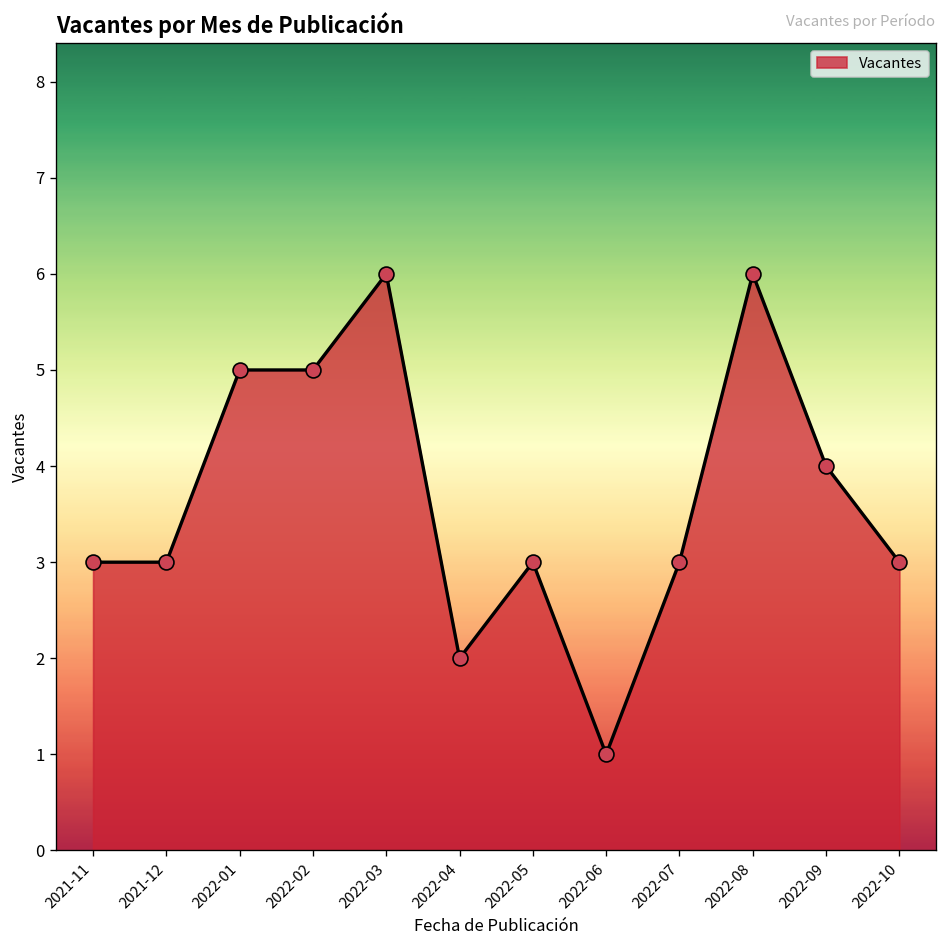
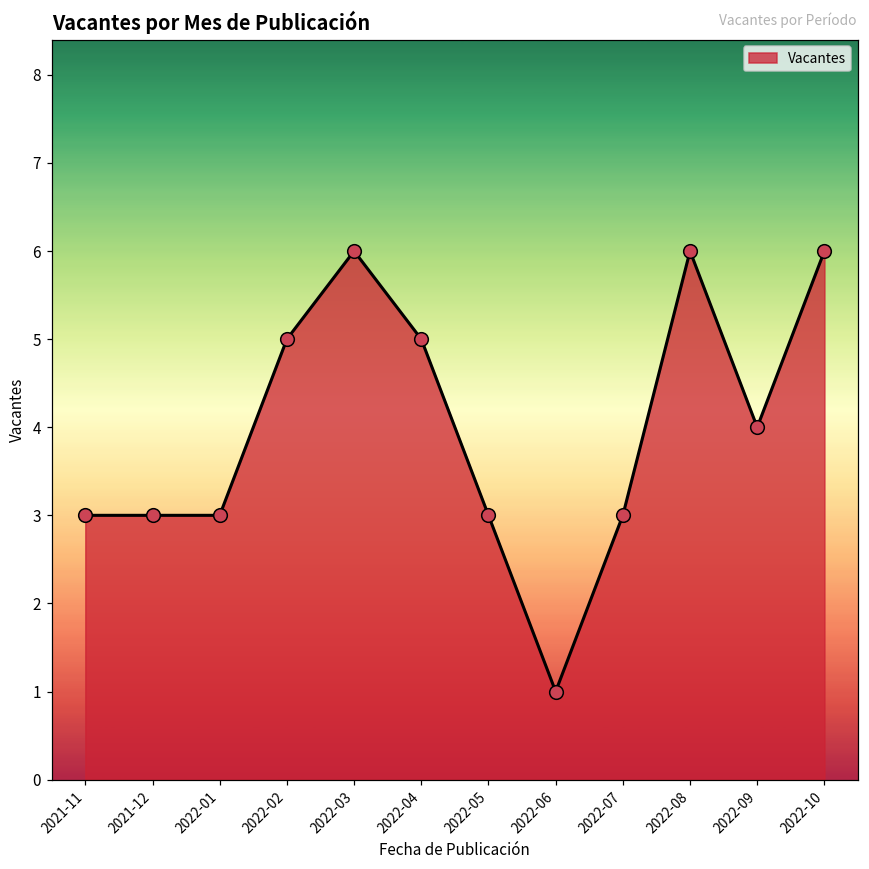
2022-01: 5 -> 3
2022-04: 2 -> 5
2022-10: 3 -> 6
